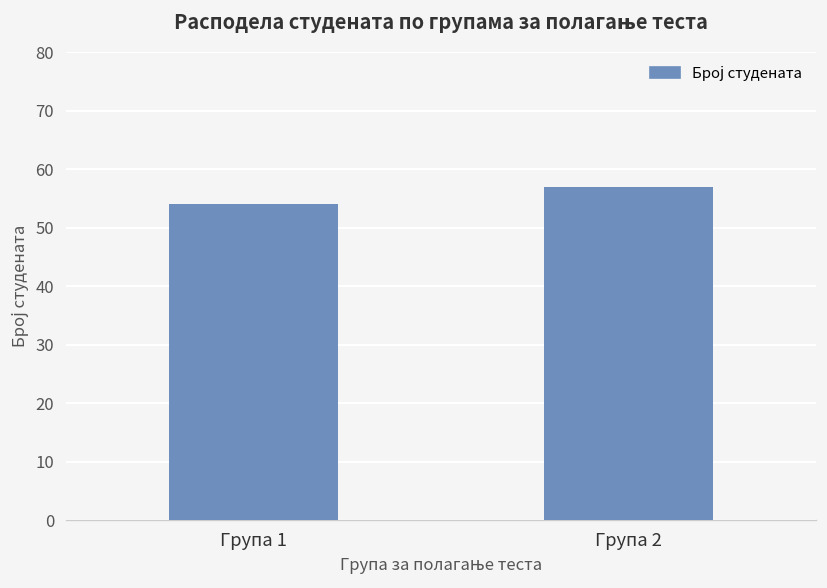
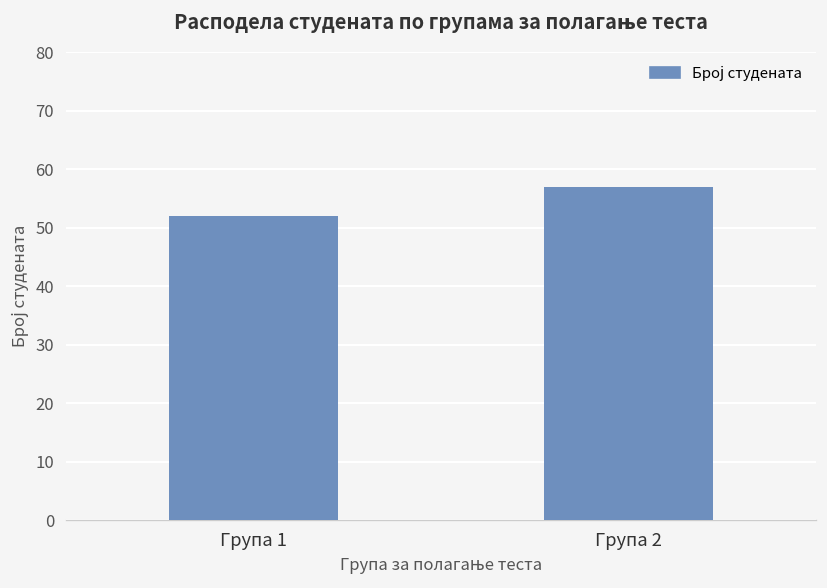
Група 1: 54 -> 52
